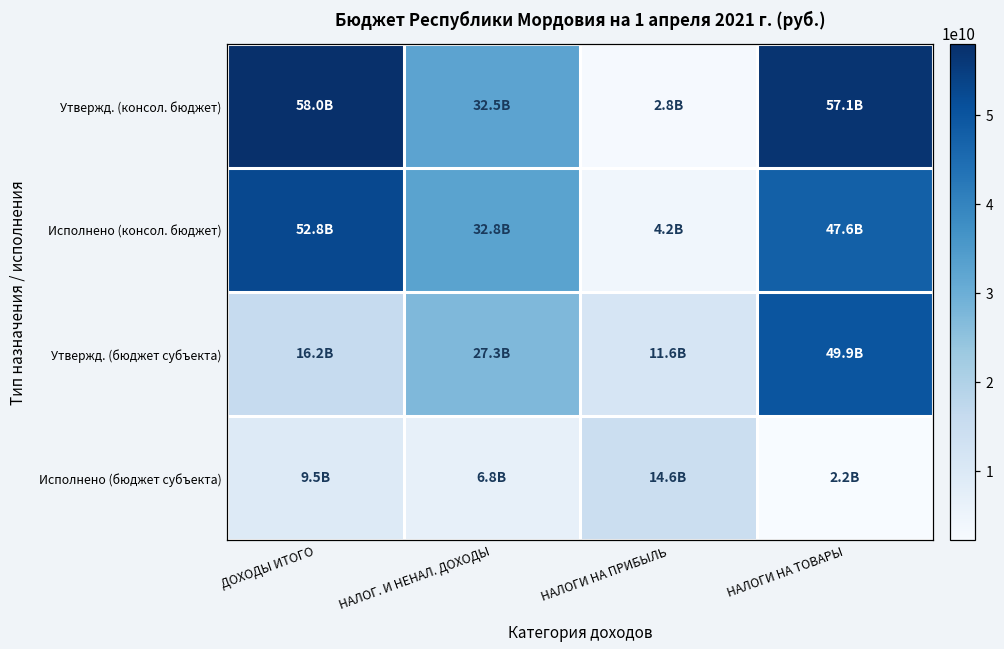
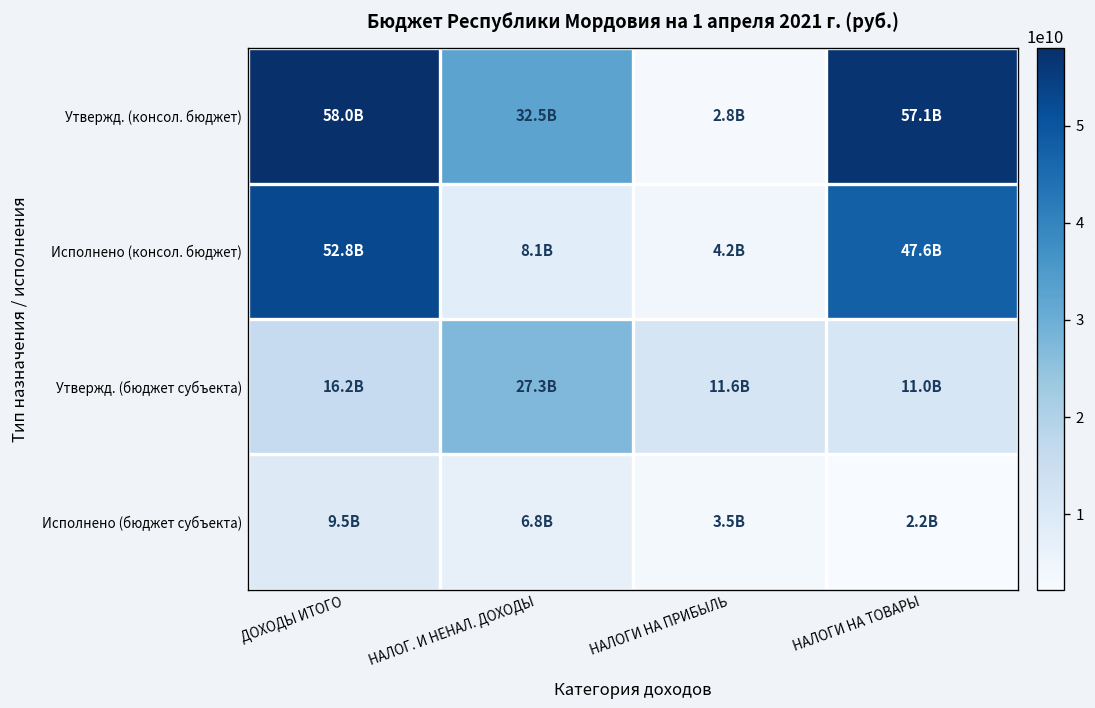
Исполнено (консол. бюджет), НАЛОГ. И НЕНАЛ. ДОХОДЫ: 32.8B -> 8.1B
Утвержд. (бюджет субъекта), НАЛОГИ НА ТОВАРЫ: 49.9B -> 11.0B
Исполнено (бюджет субъекта), НАЛОГИ НА ПРИБЫЛЬ: 14.6B -> 3.5B
